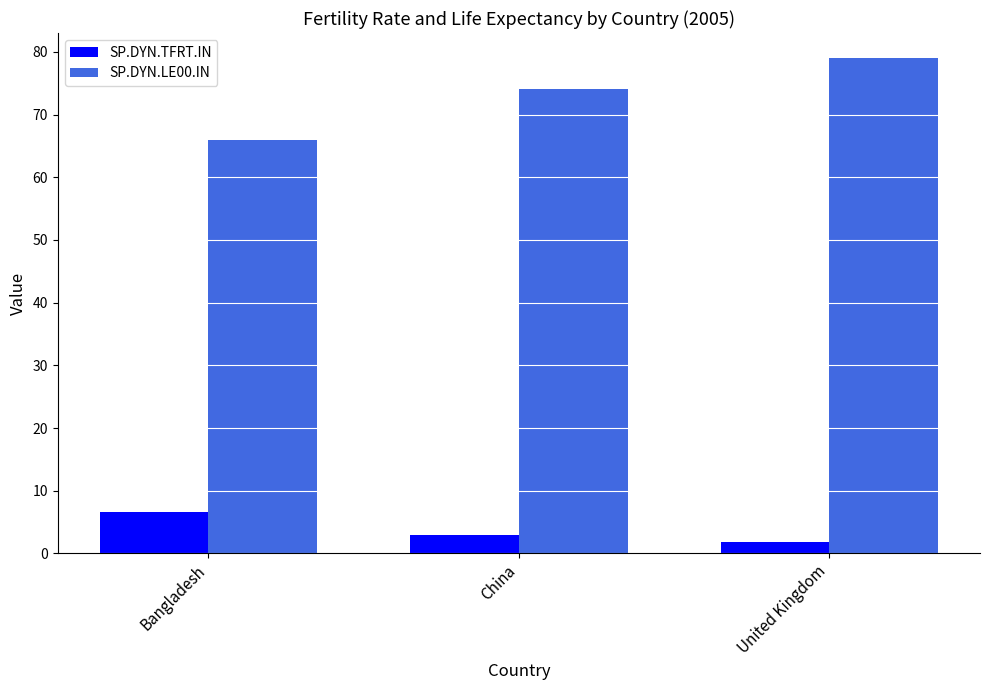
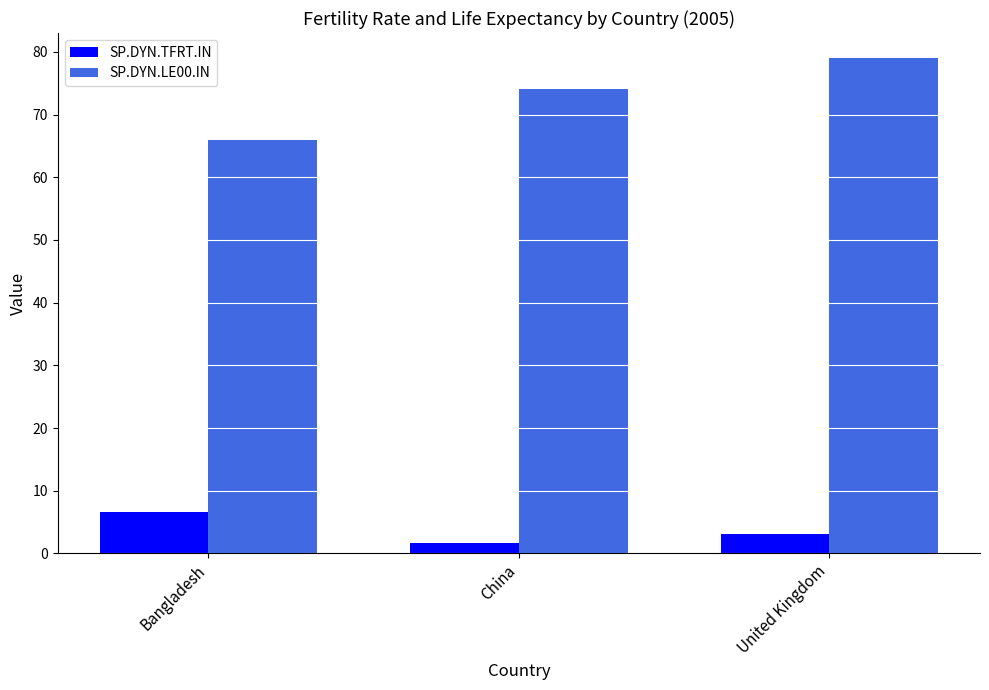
SP.DYN.TFRT.IN, China: 3 -> 2
SP.DYN.TFRT.IN, United Kingdom: 2 -> 3
